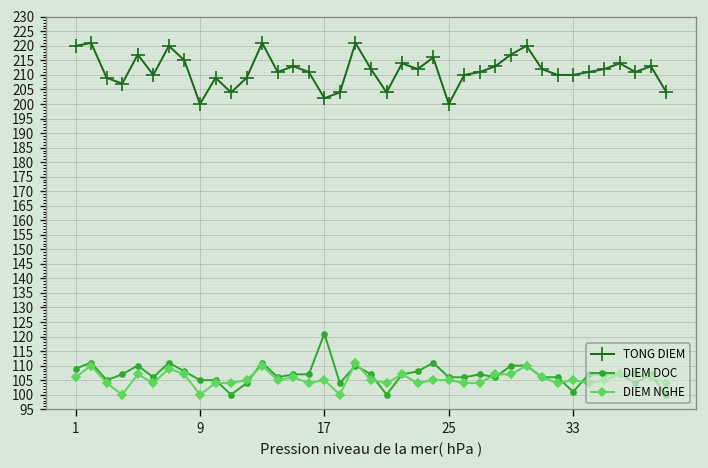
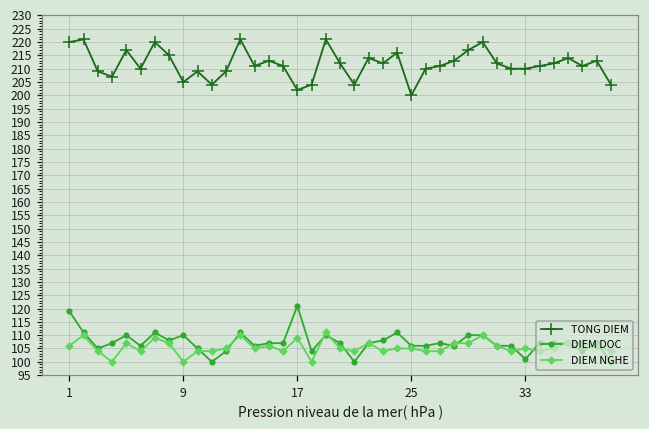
DIEM DOC, 1: 109 -> 119
TONG DIEM, 9: 200 -> 205
DIEM DOC, 9: 105 -> 110
DIEM NGHE, 17: 105 -> 109
